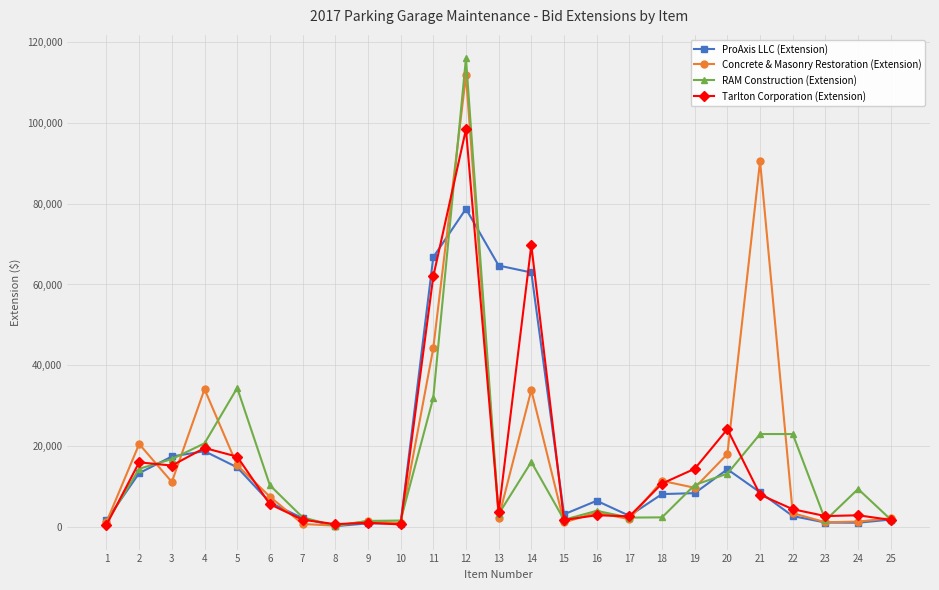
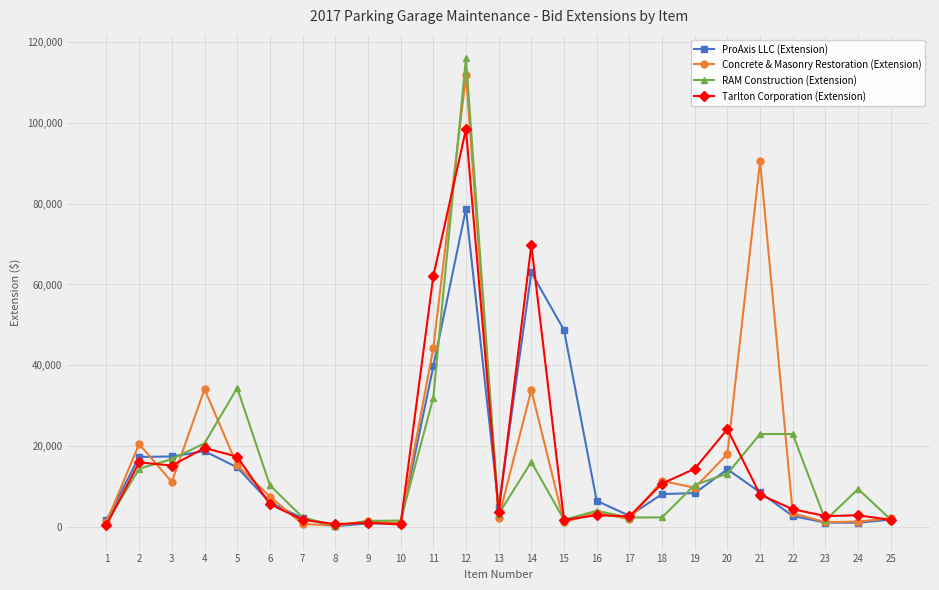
ProAxis LLC (Extension), 2: 13,000 -> 17,000
ProAxis LLC (Extension), 11: 67,000 -> 40,000
ProAxis LLC (Extension), 13: 65,000 -> 5,000
ProAxis LLC (Extension), 15: 3,000 -> 49,000
